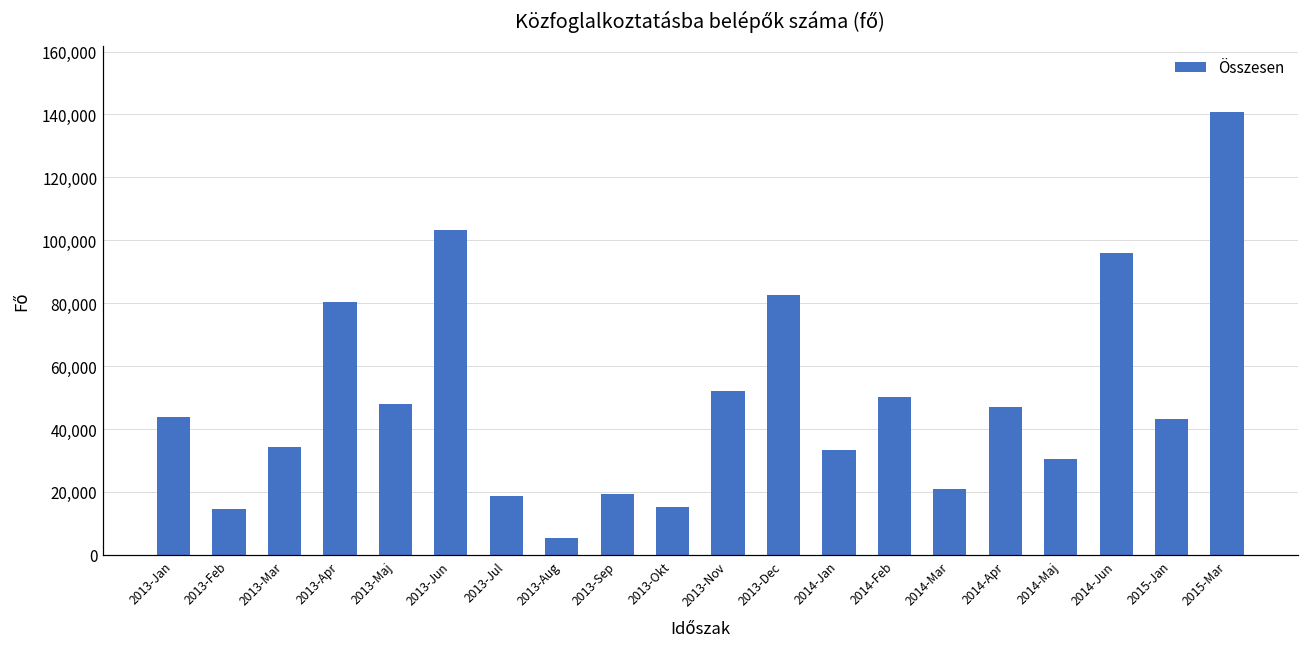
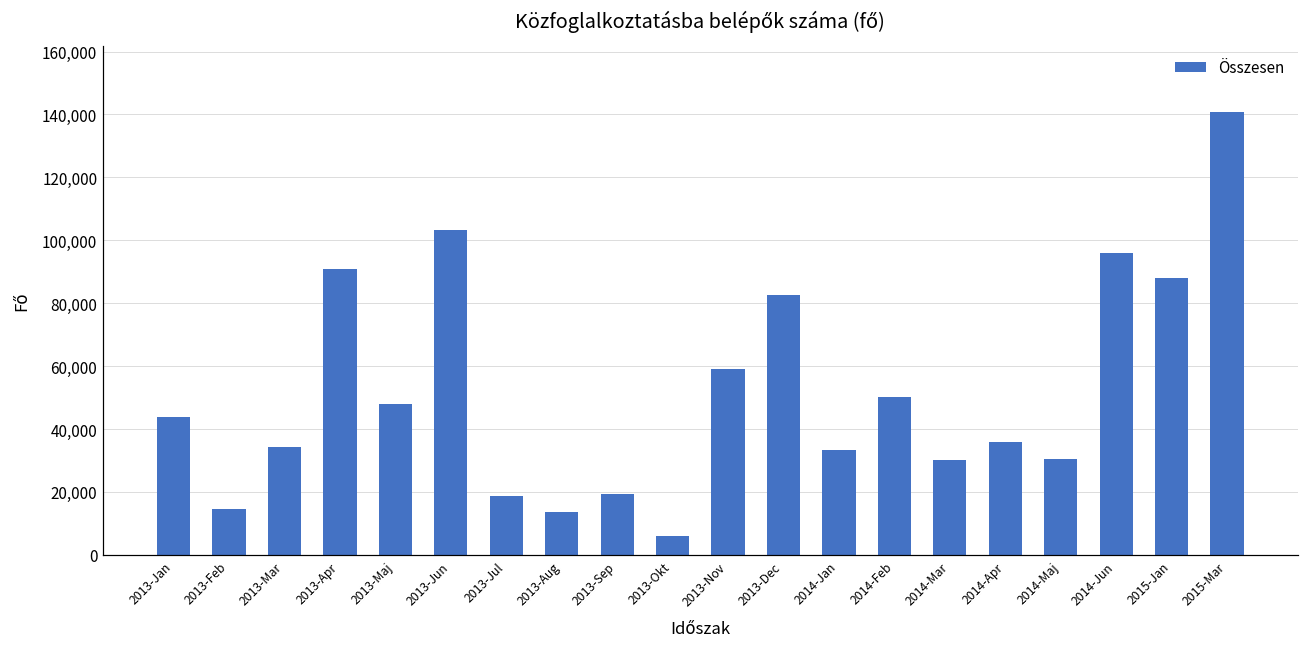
2013-Apr: 80,000 -> 91,000
2013-Aug: 5,000 -> 14,000
2013-Okt: 15,000 -> 6,000
2013-Nov: 52,000 -> 59,000
2014-Mar: 21,000 -> 30,000
2014-Apr: 47,000 -> 36,000
2015-Jan: 43,000 -> 88,000
